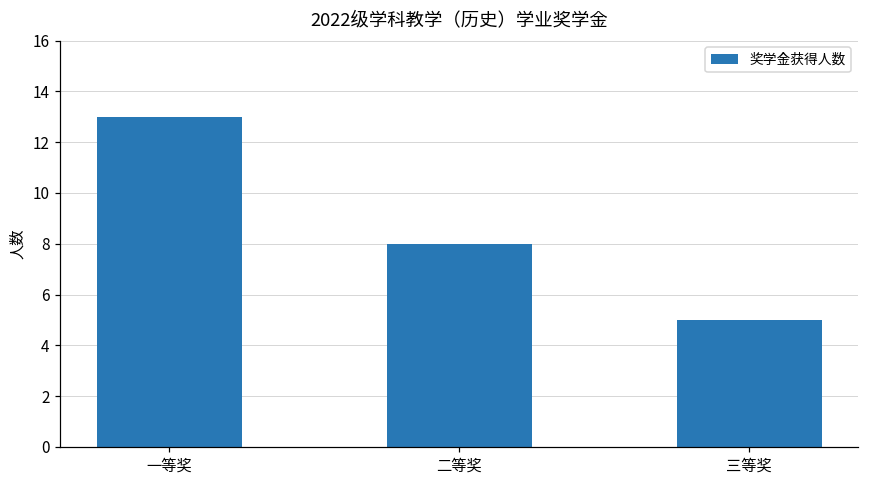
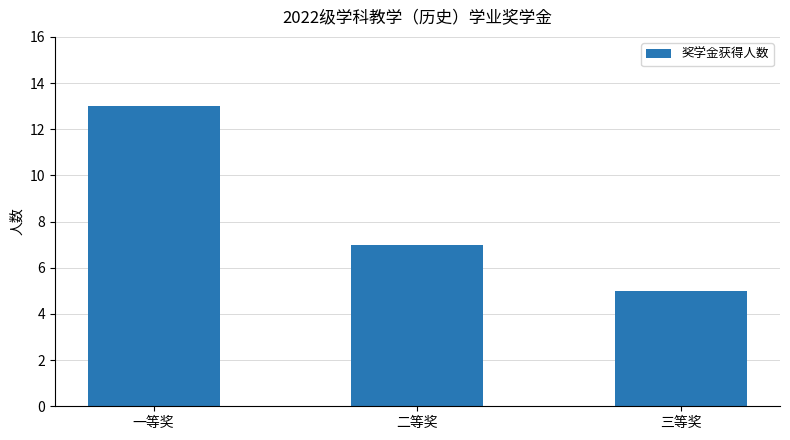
二等奖: 8 -> 7
